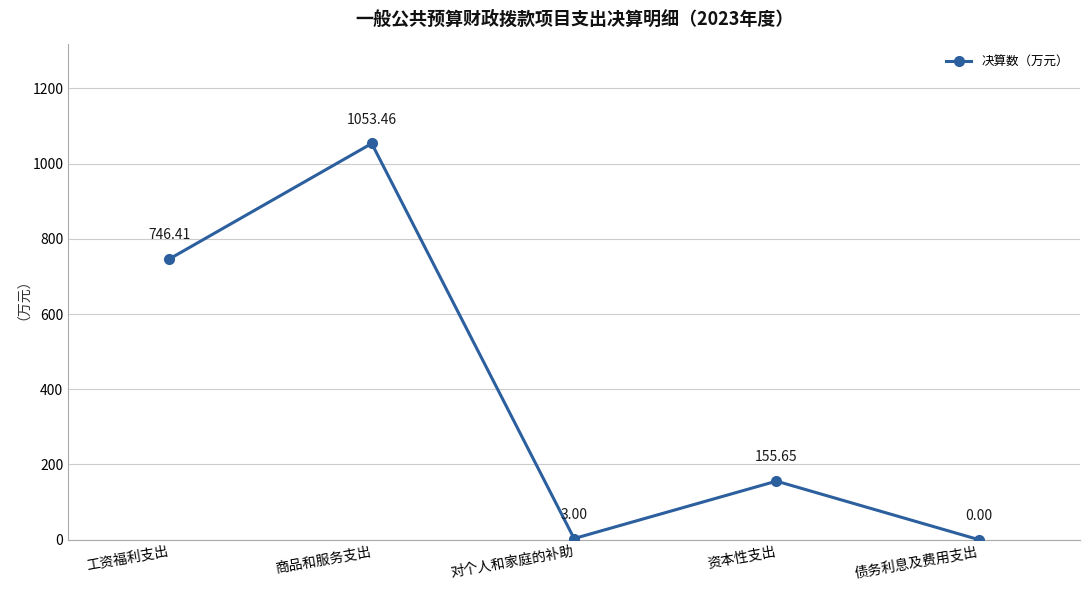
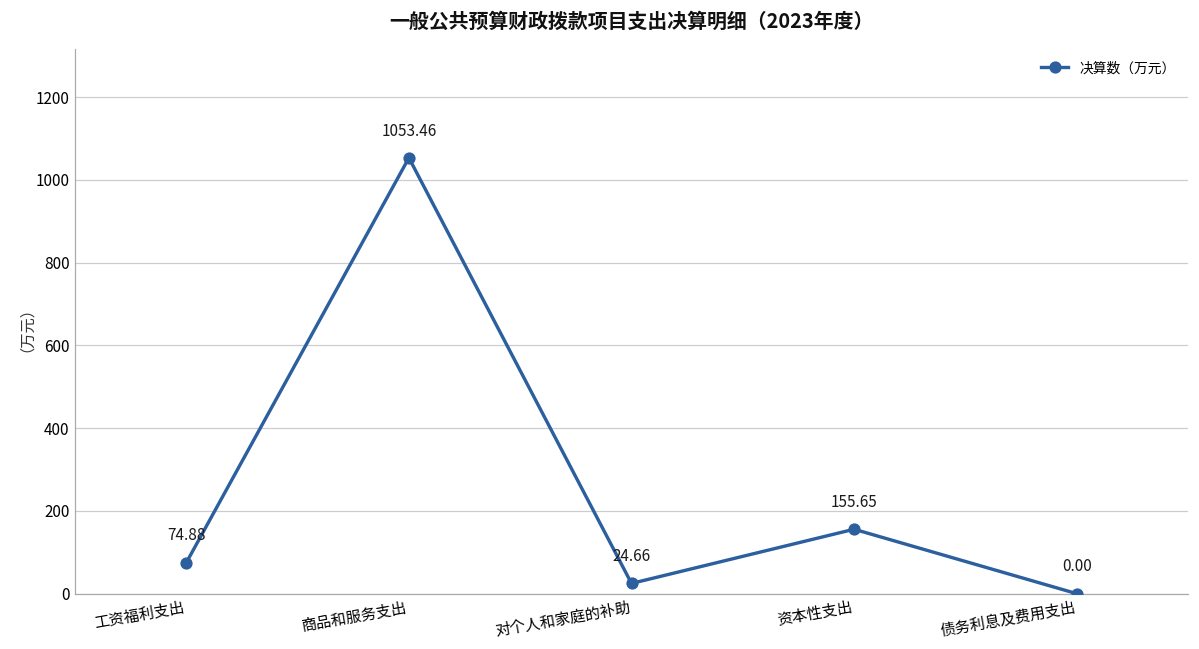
工资福利支出: 746.41 -> 74.88
对个人和家庭的补助: 3.00 -> 24.66
